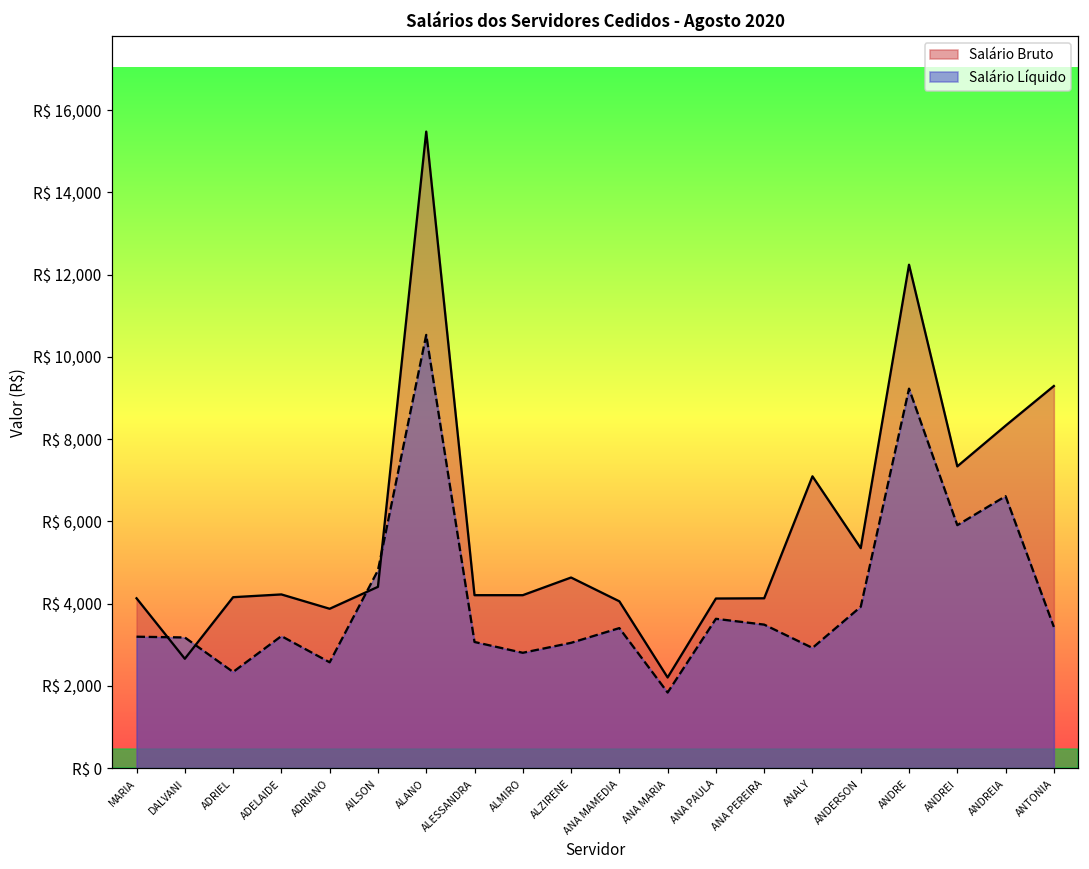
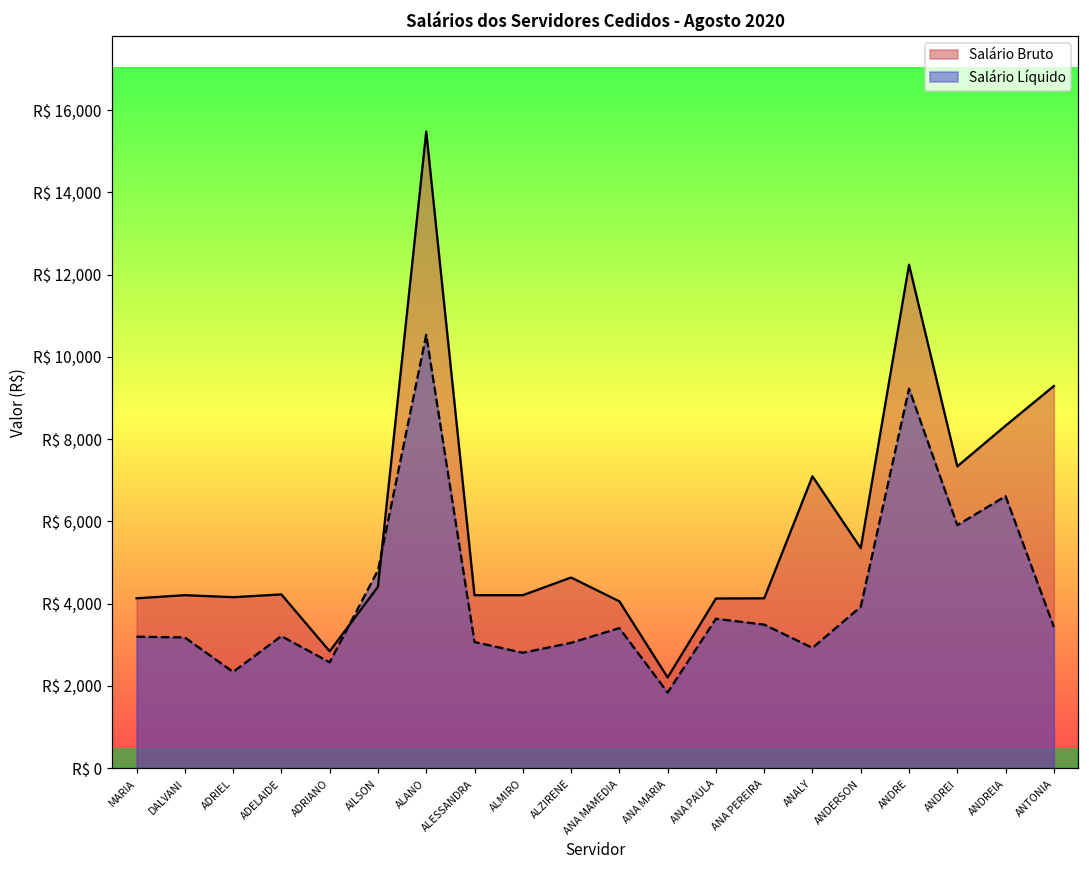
Salário Bruto, DALVANI: R$ 2,700 -> R$ 4,200
Salário Bruto, ADRIANO: R$ 3,900 -> R$ 2,800
